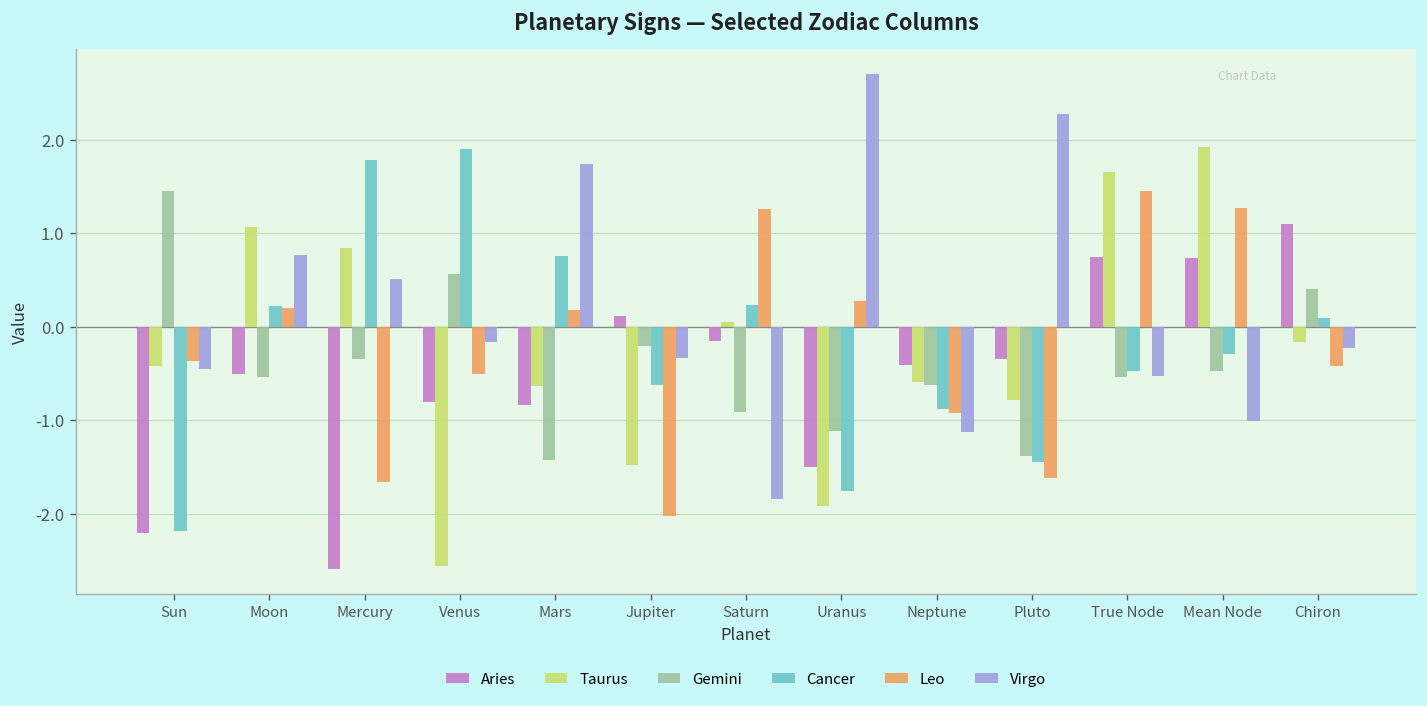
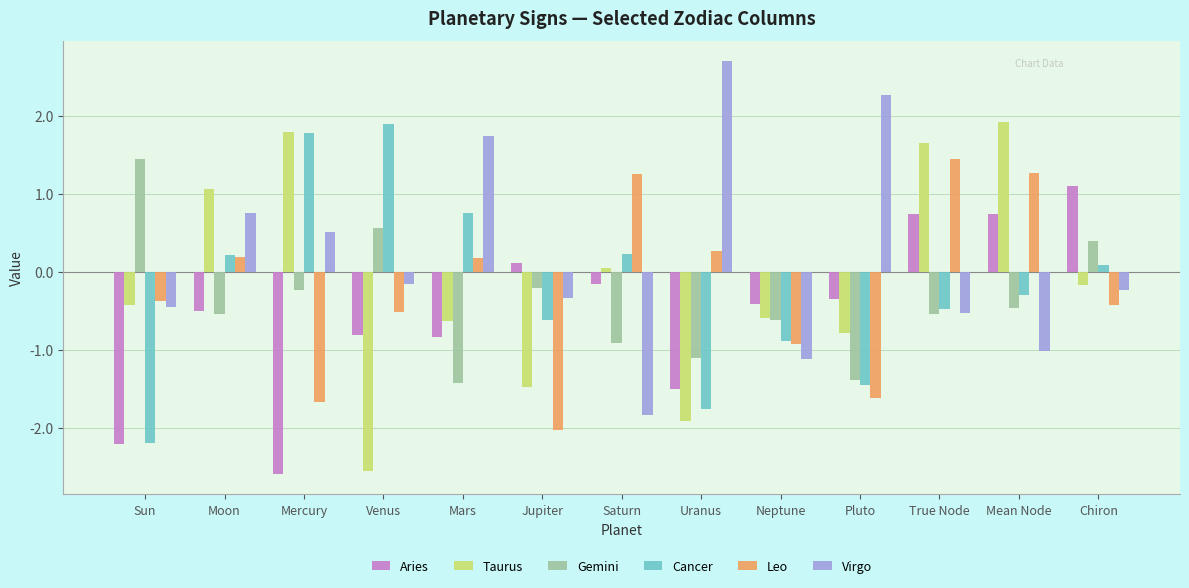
Taurus, Mercury: 0.8 -> 1.8
Gemini, Mercury: -0.3 -> -0.2
